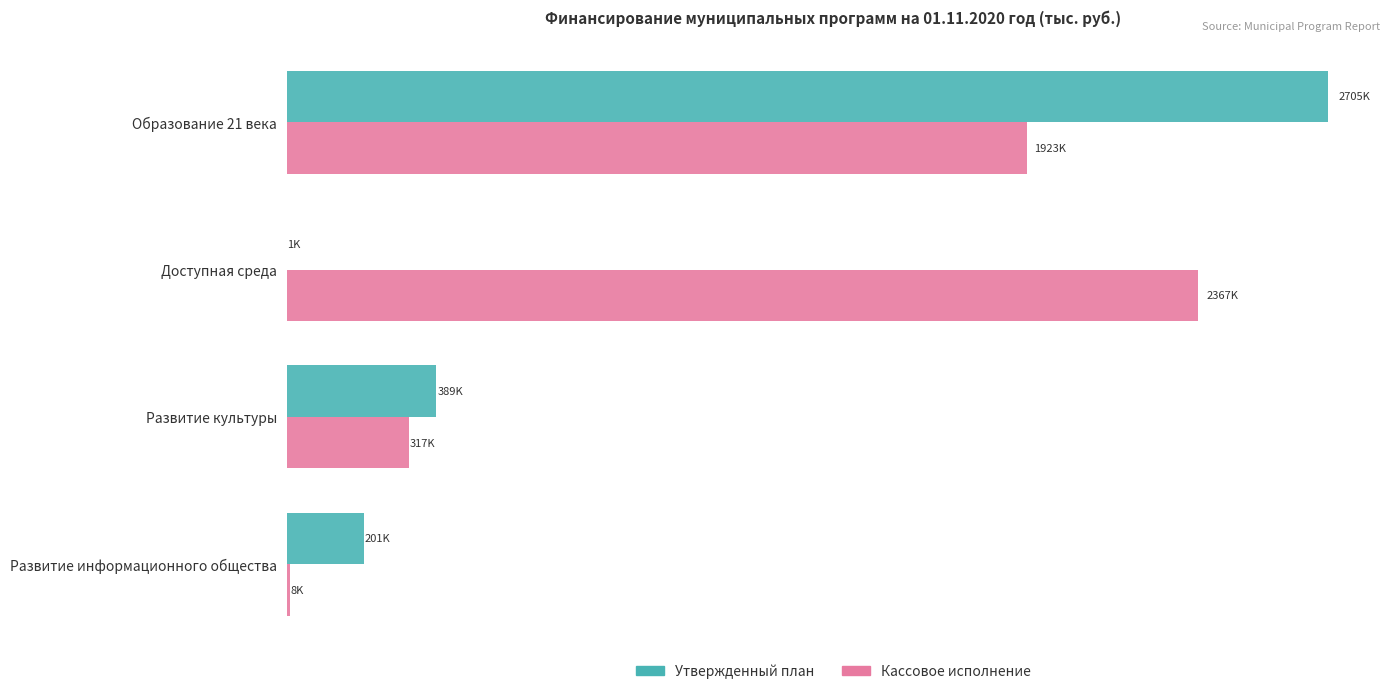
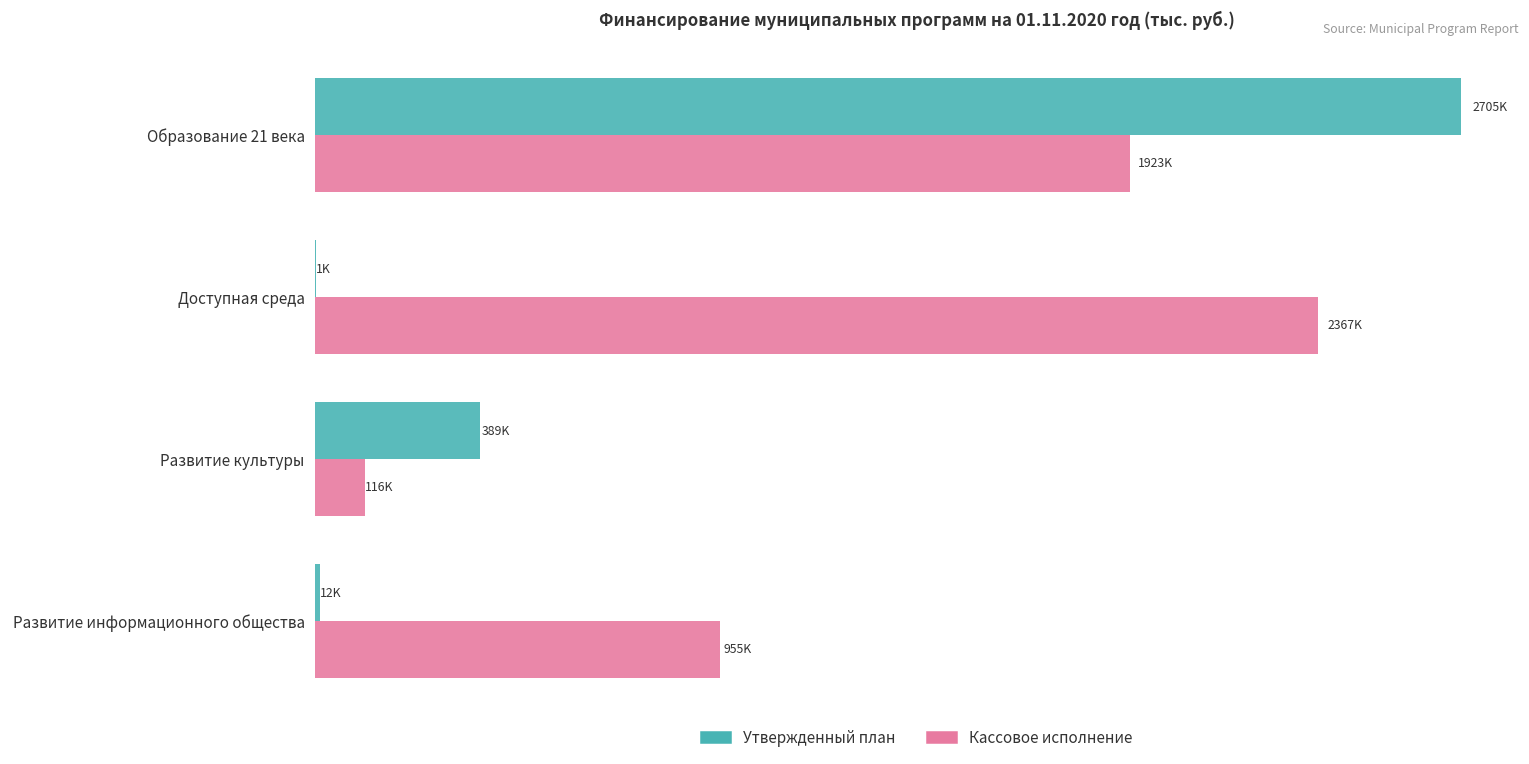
Кассовое исполнение, Развитие культуры: 317K -> 116K
Утвержденный план, Развитие информационного общества: 201K -> 12K
Кассовое исполнение, Развитие информационного общества: 8K -> 955K
